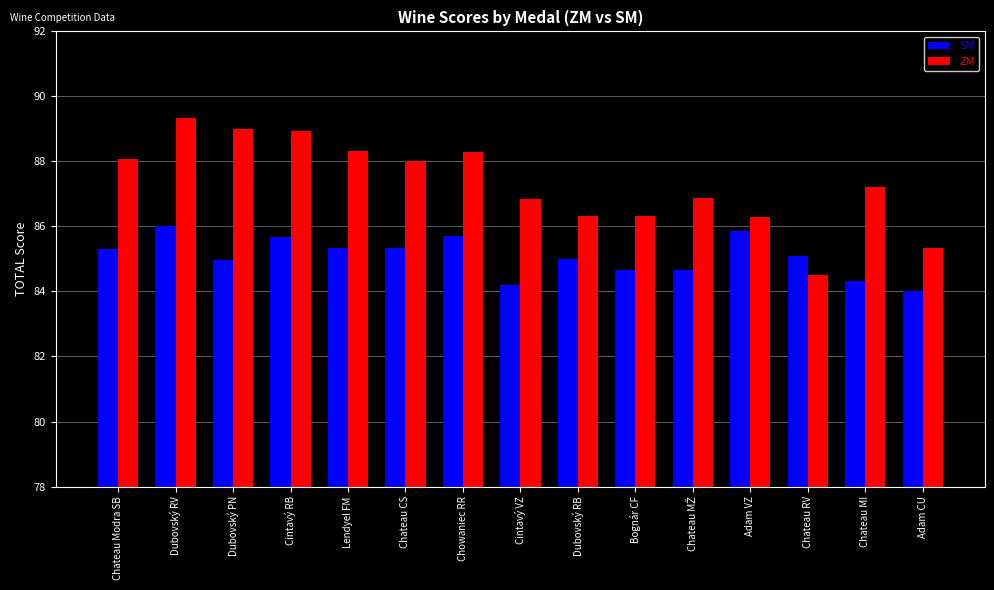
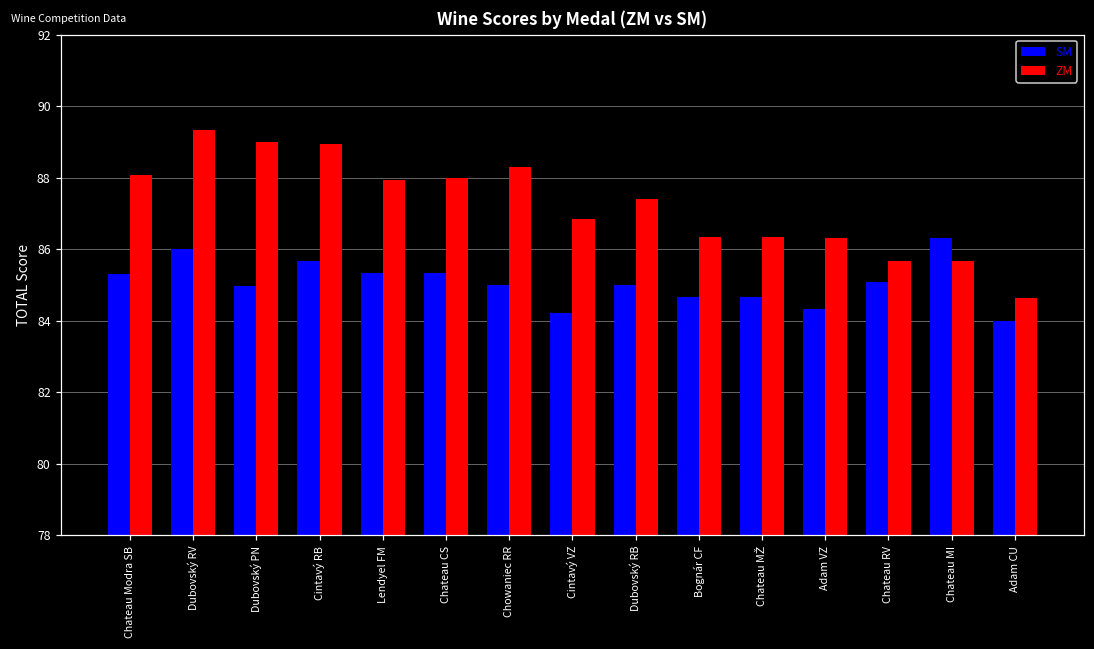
ZM, Lendyel FM: 88.3 -> 87.9
SM, Chowaniec RR: 85.7 -> 85.0
ZM, Dubovský RB: 86.3 -> 87.4
ZM, Chateau MŽ: 86.9 -> 86.3
SM, Adam VZ: 85.9 -> 84.3
ZM, Chateau RV: 84.5 -> 85.7
SM, Chateau MI: 84.3 -> 86.3
ZM, Chateau MI: 87.2 -> 85.7
ZM, Adam CU: 85.3 -> 84.6
